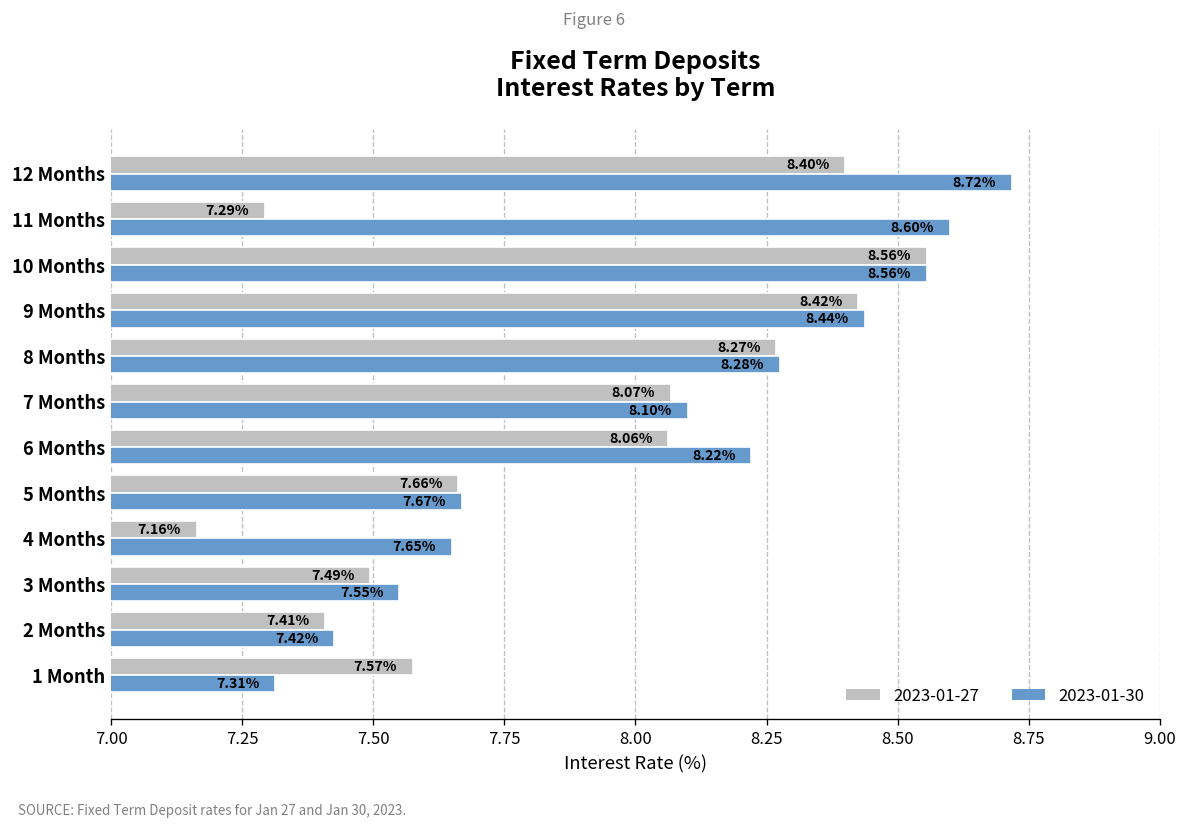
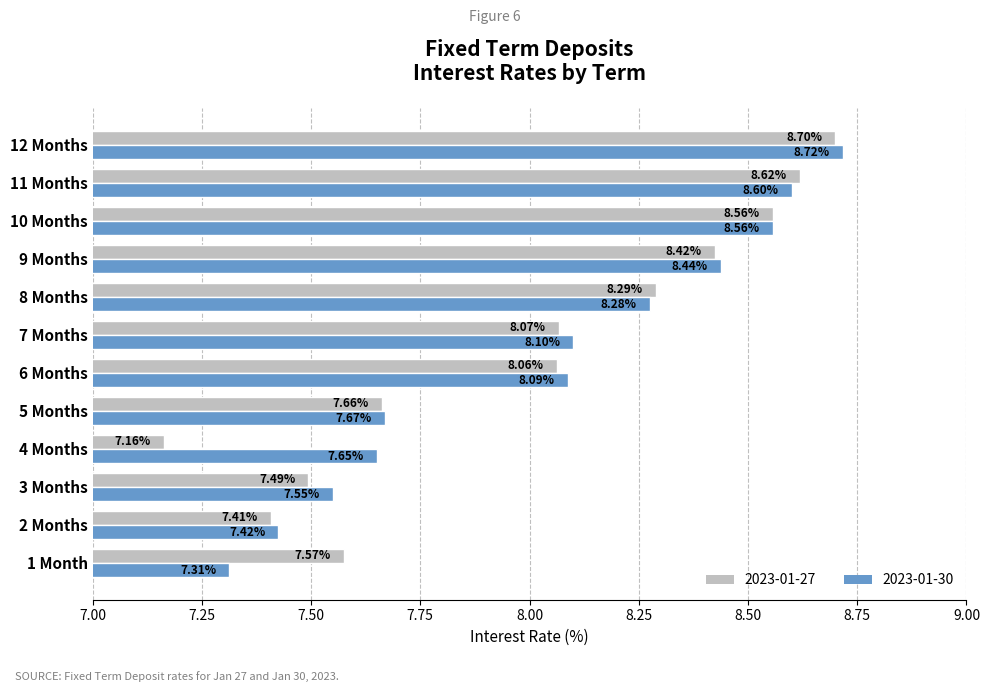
2023-01-27, 12 Months: 8.40% -> 8.70%
2023-01-27, 11 Months: 7.29% -> 8.62%
2023-01-27, 8 Months: 8.27% -> 8.29%
2023-01-30, 6 Months: 8.22% -> 8.09%
